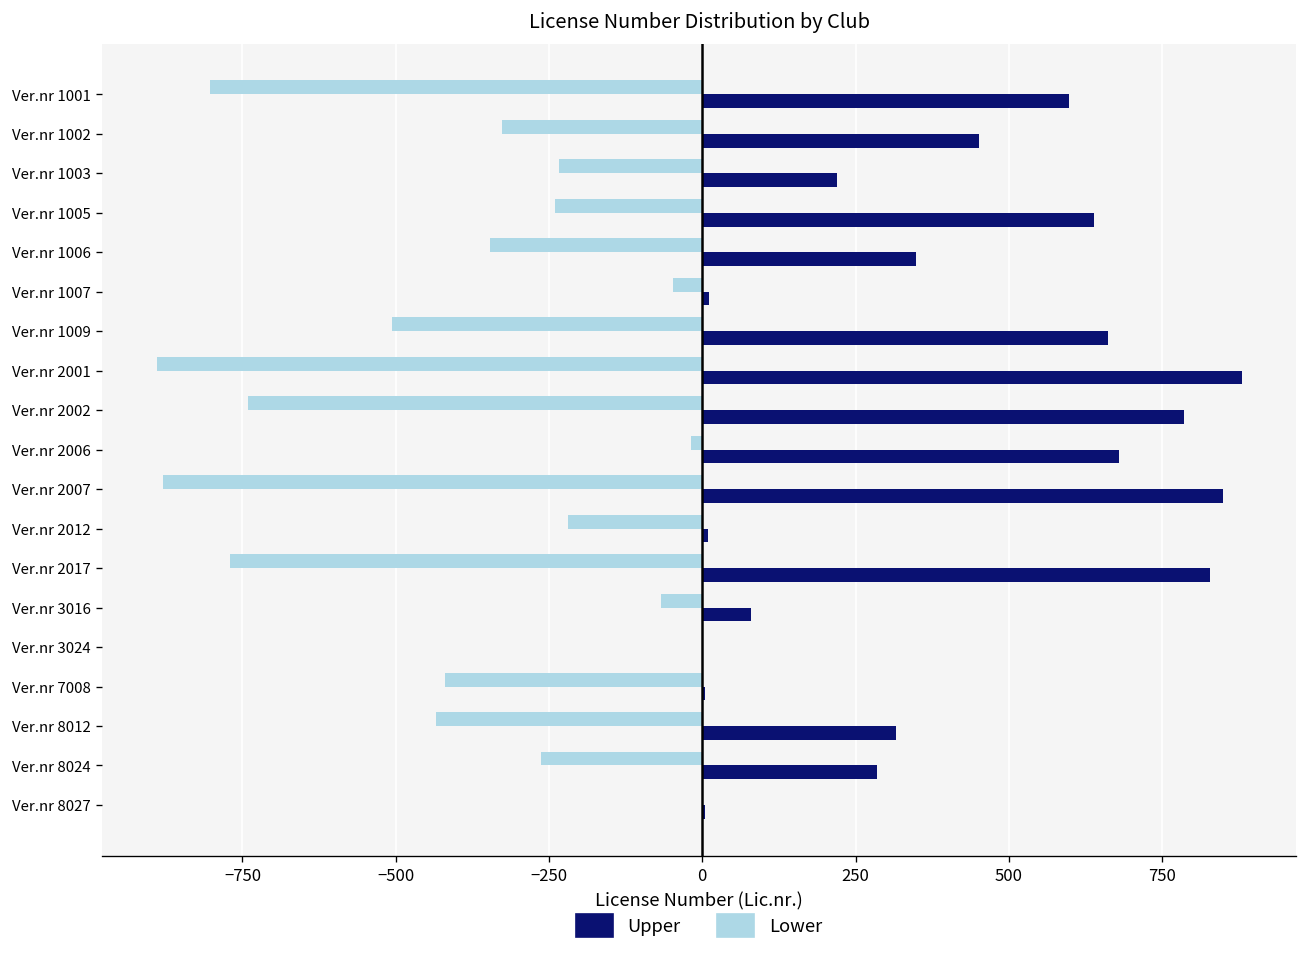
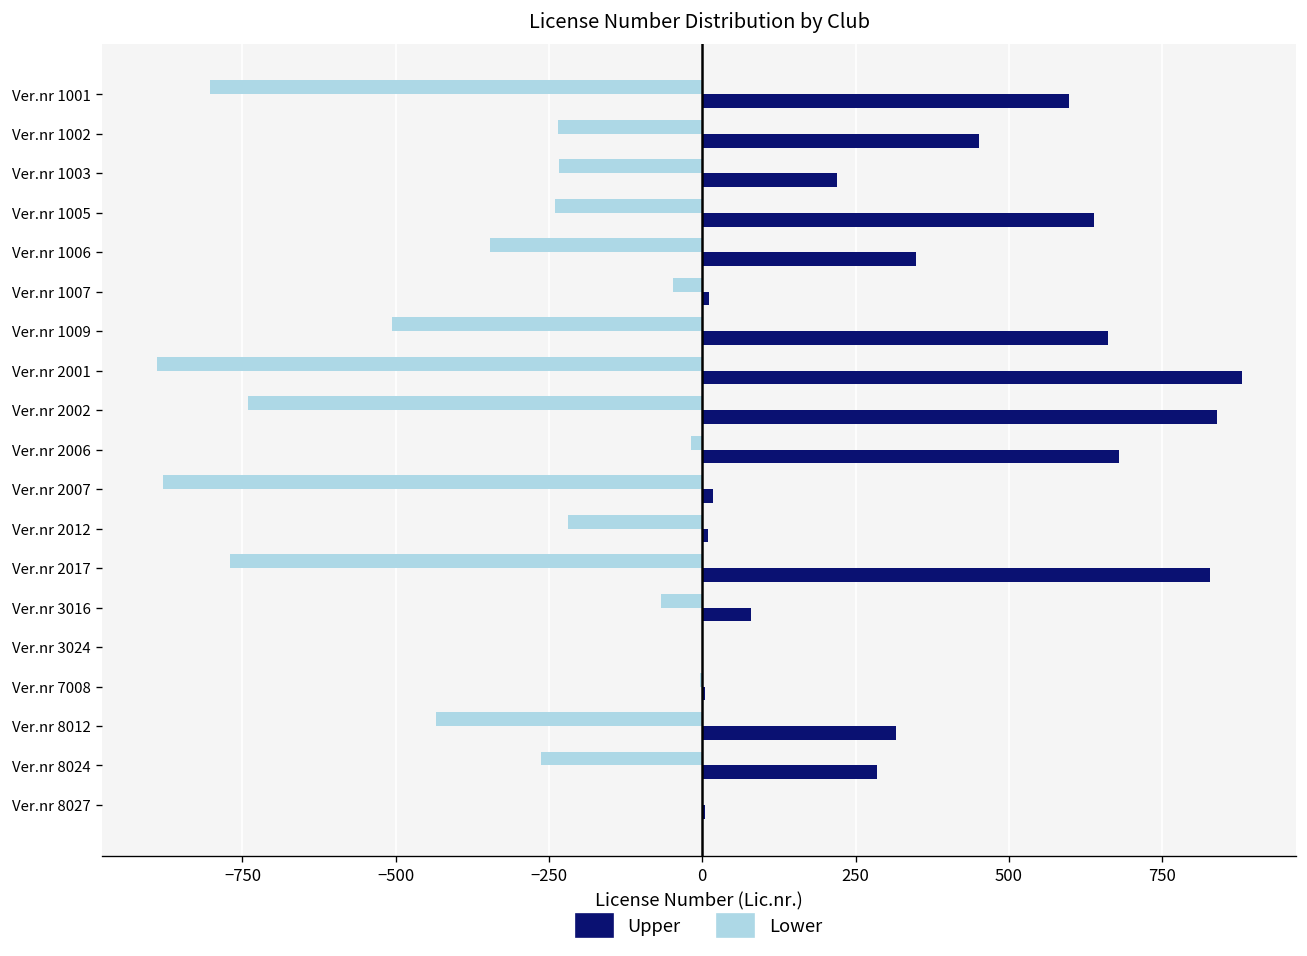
Lower, Ver.nr 1002: -330 -> -240
Upper, Ver.nr 2002: 790 -> 840
Upper, Ver.nr 2007: 850 -> 20
Lower, Ver.nr 7008: -420 -> 0
